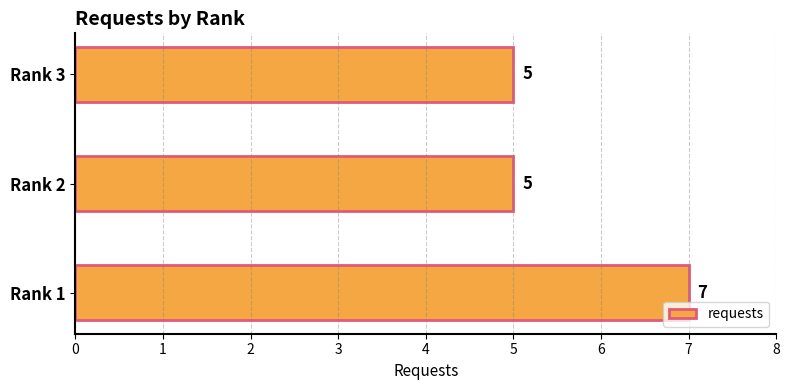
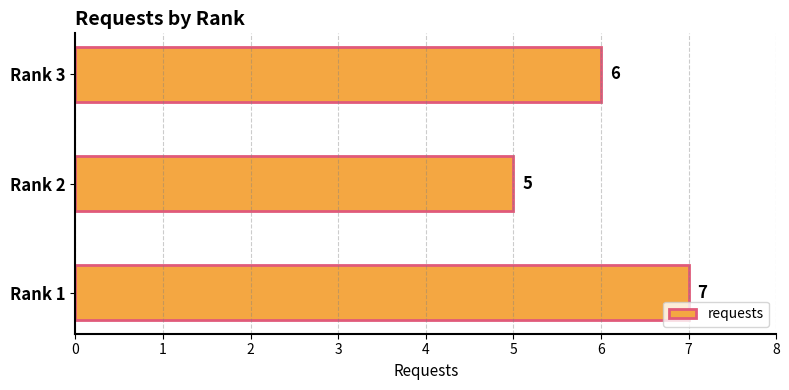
Rank 3: 5 -> 6
